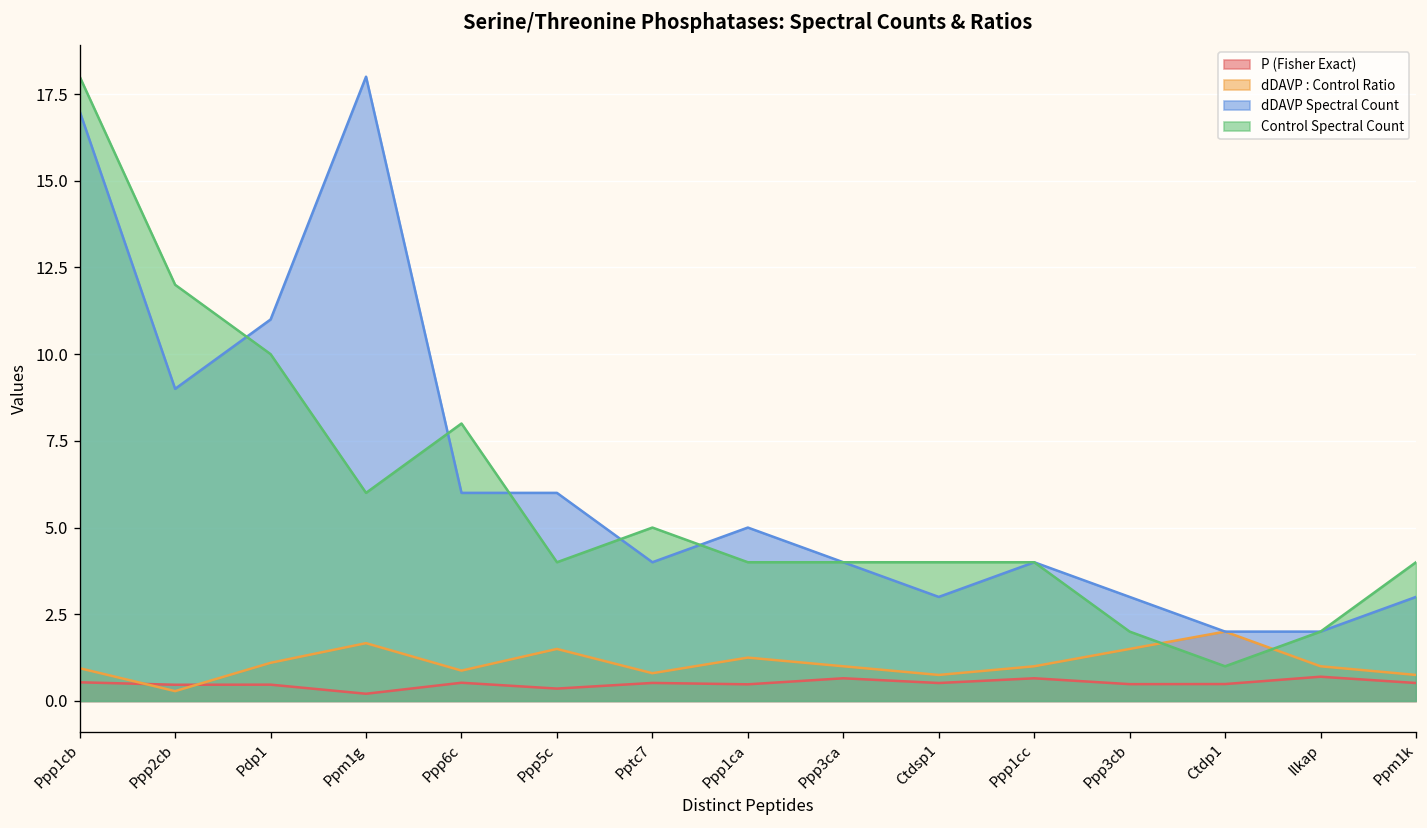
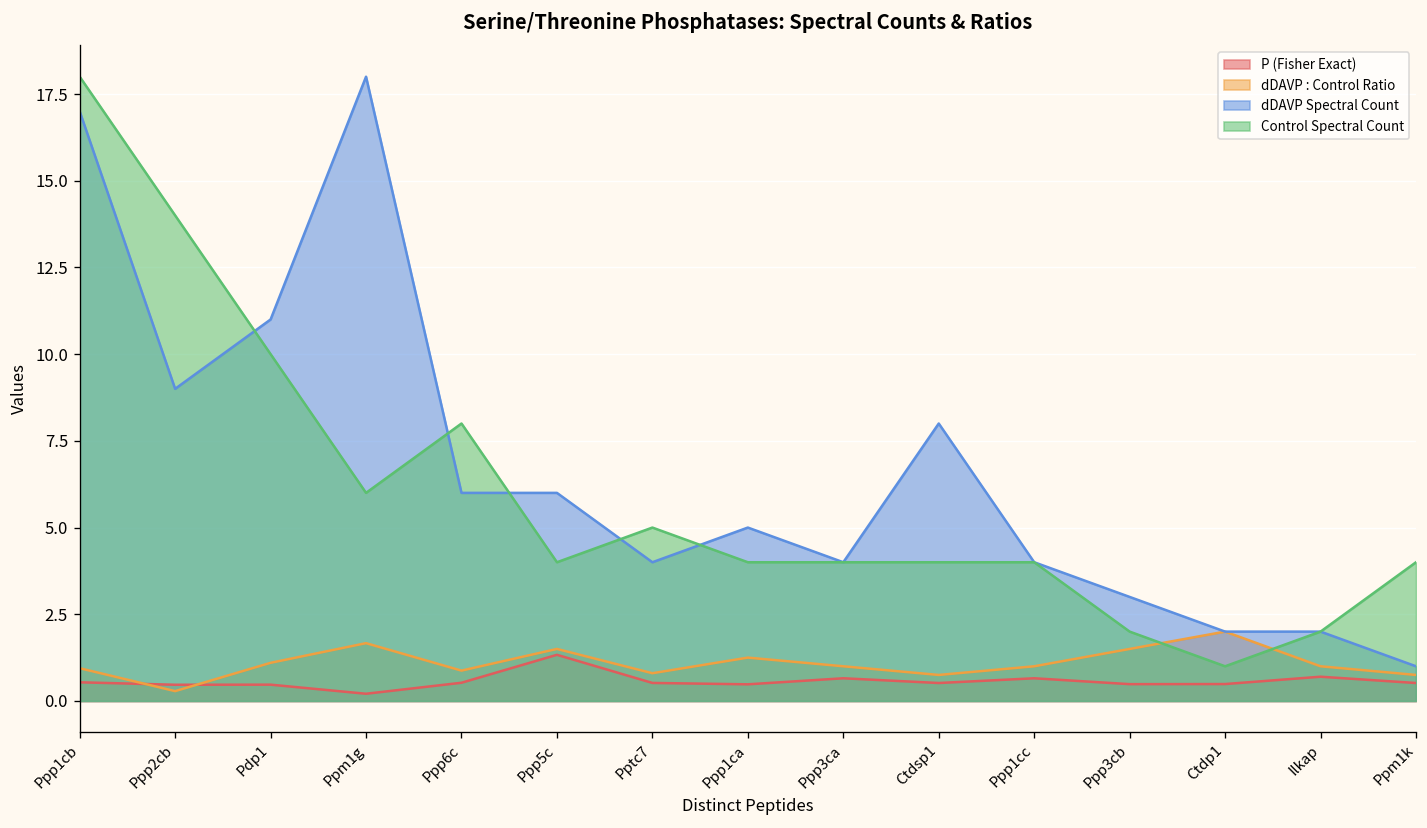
Control Spectral Count, Ppp2cb: 12 -> 14
P (Fisher Exact), Ppp5c: 0.4 -> 1.3
dDAVP Spectral Count, Ctdsp1: 3 -> 8
dDAVP Spectral Count, Ppm1k: 3 -> 1
